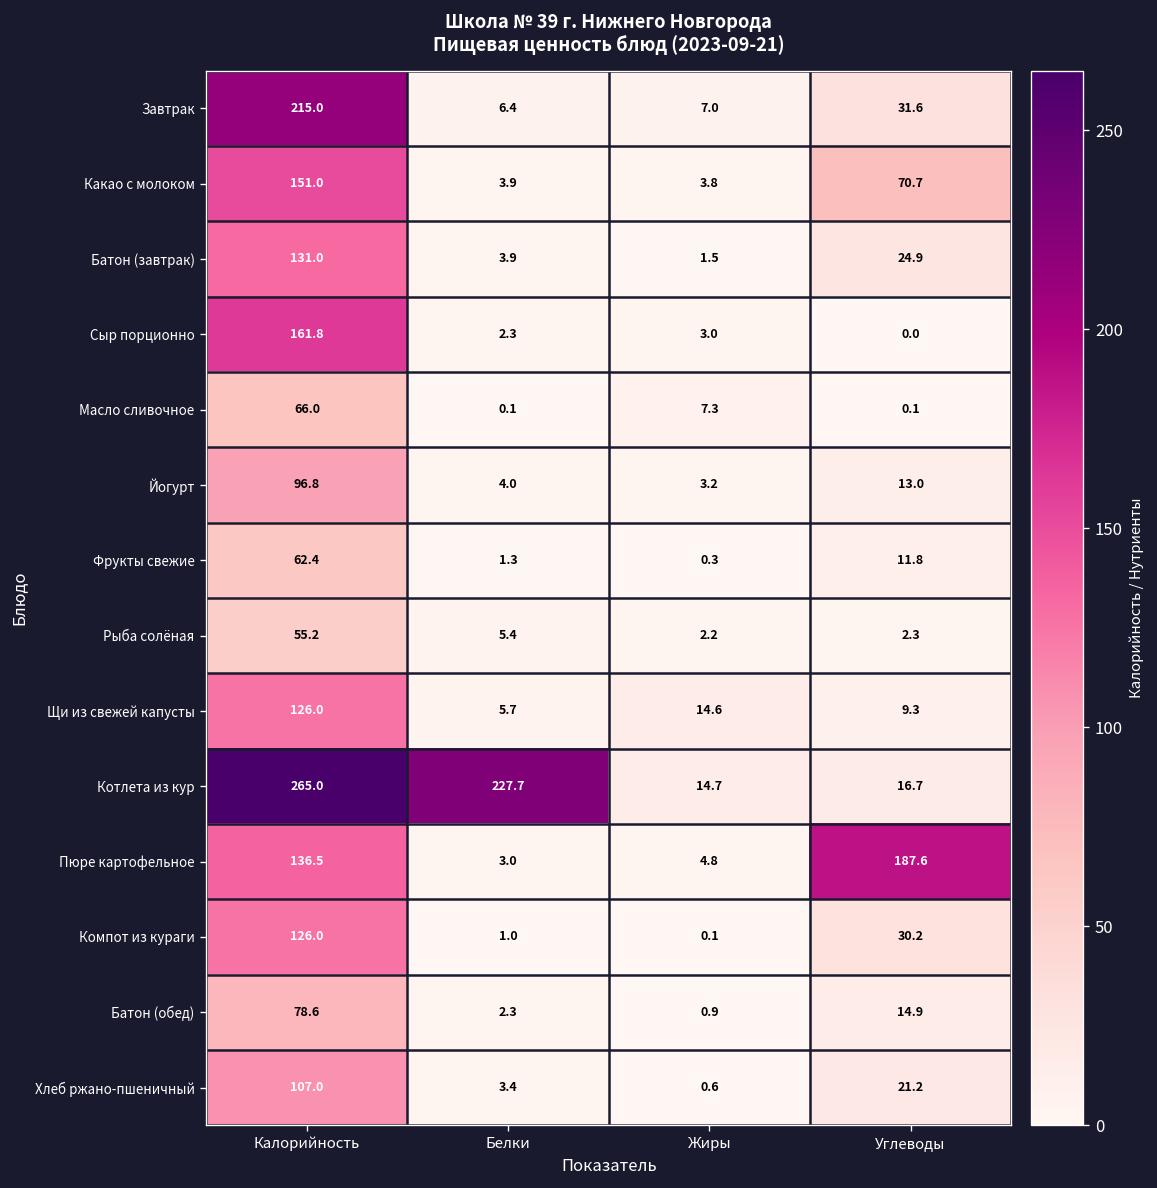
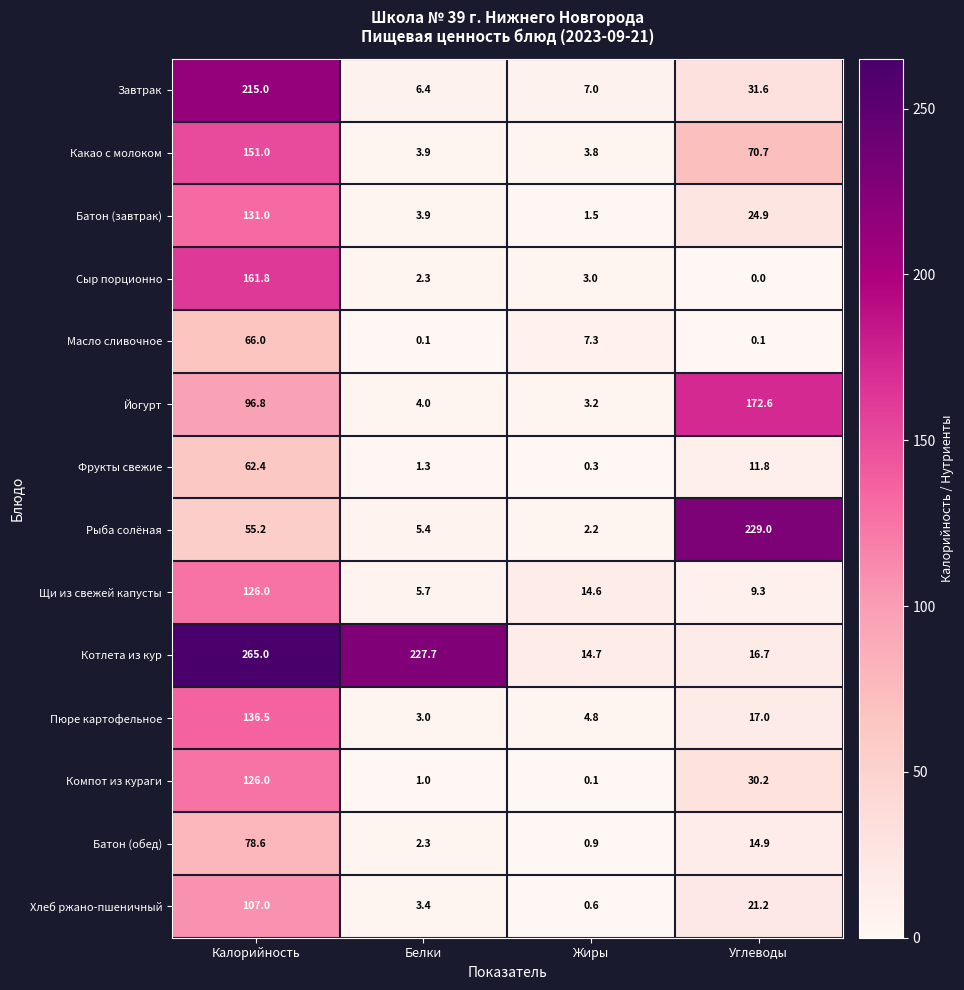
Йогурт, Углеводы: 13.0 -> 172.6
Рыба солёная, Углеводы: 2.3 -> 229.0
Пюре картофельное, Углеводы: 187.6 -> 17.0
